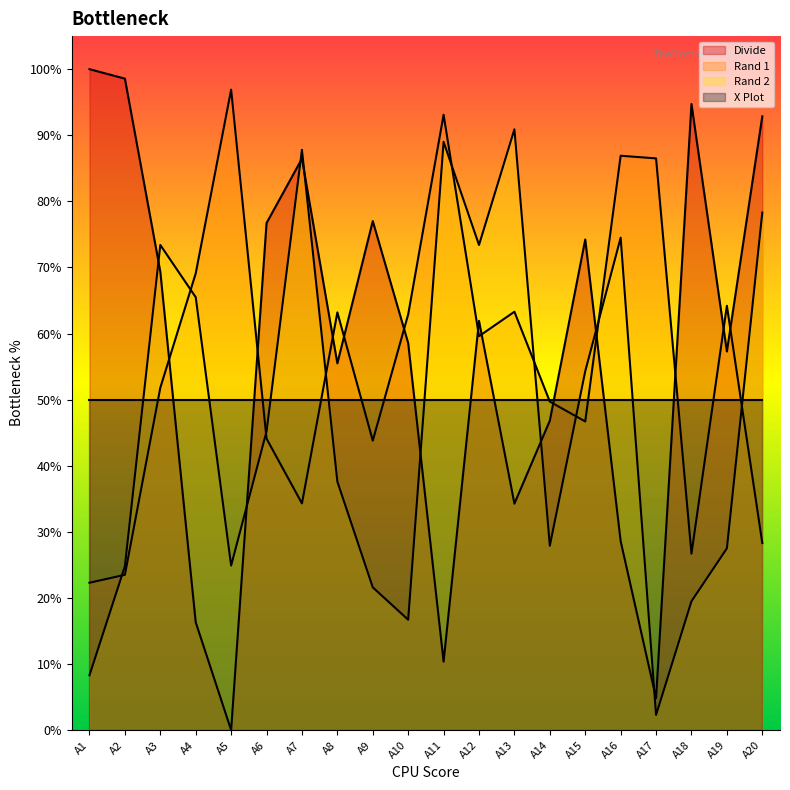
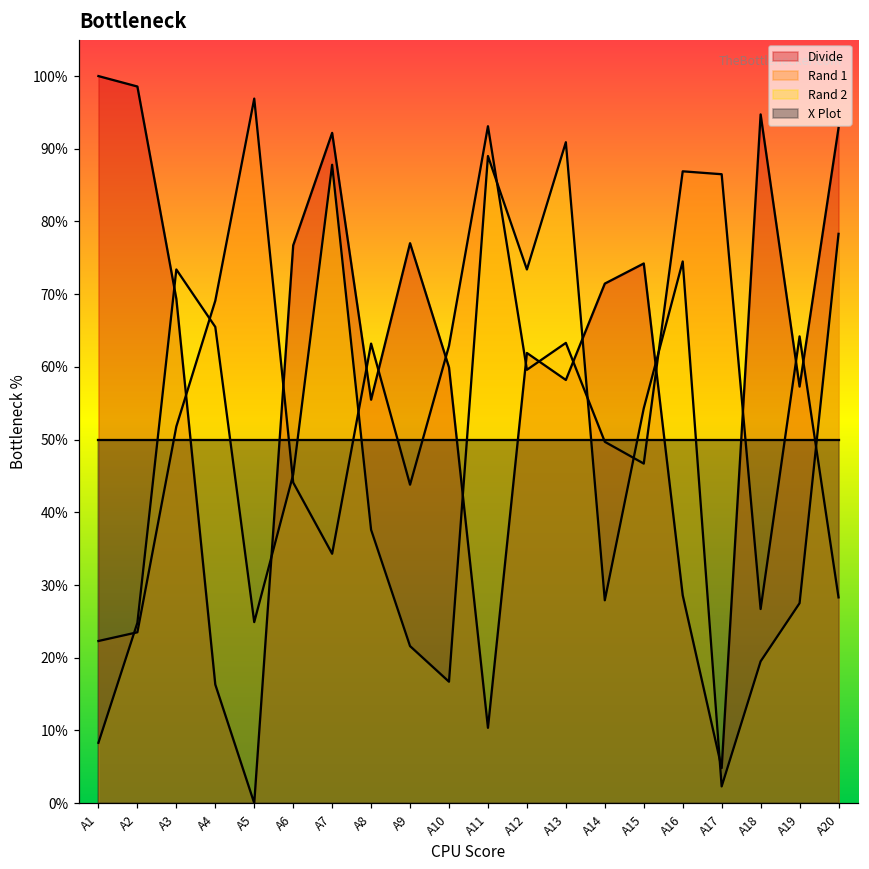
Divide, A7: 86% -> 92%
Divide, A10: 59% -> 60%
Divide, A13: 34% -> 58%
Divide, A14: 47% -> 71%
